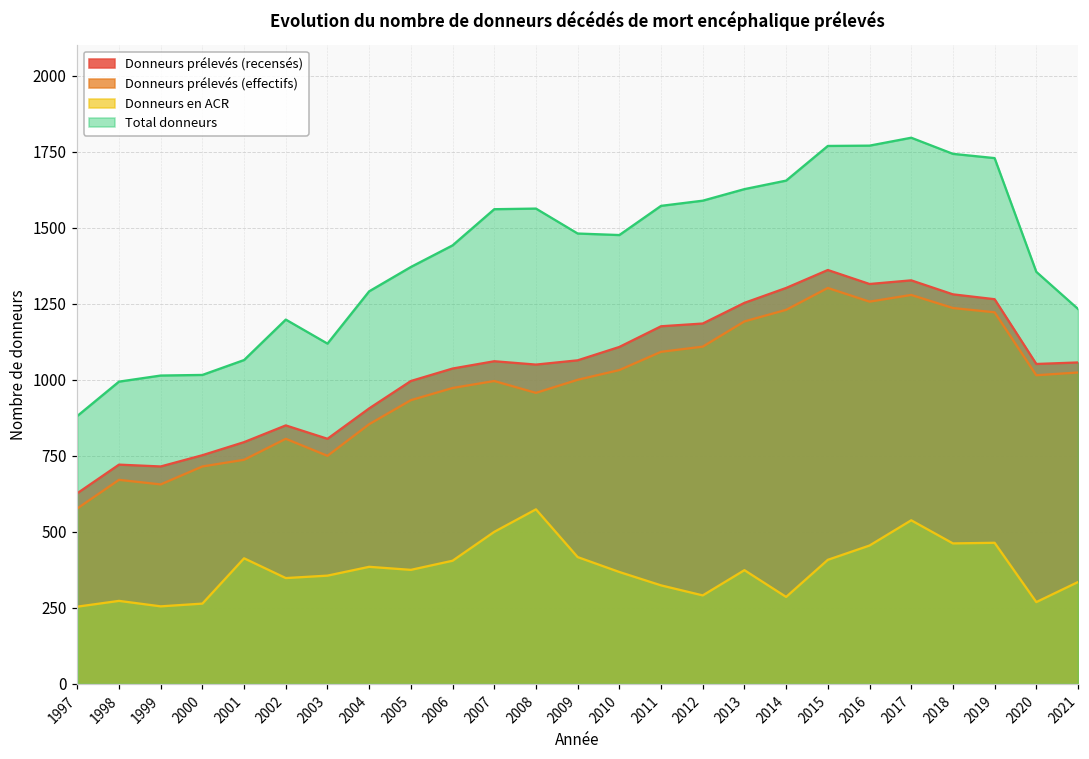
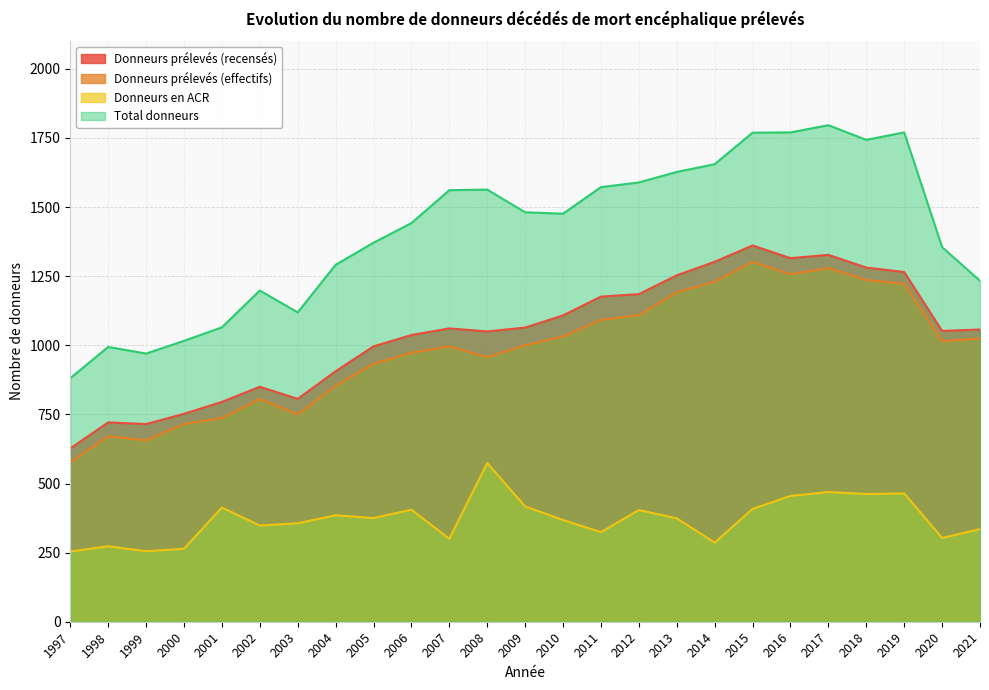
Total donneurs, 1999: 1010 -> 970
Donneurs en ACR, 2007: 500 -> 300
Donneurs en ACR, 2012: 290 -> 400
Donneurs en ACR, 2017: 540 -> 470
Total donneurs, 2019: 1730 -> 1770
Donneurs en ACR, 2020: 270 -> 300
